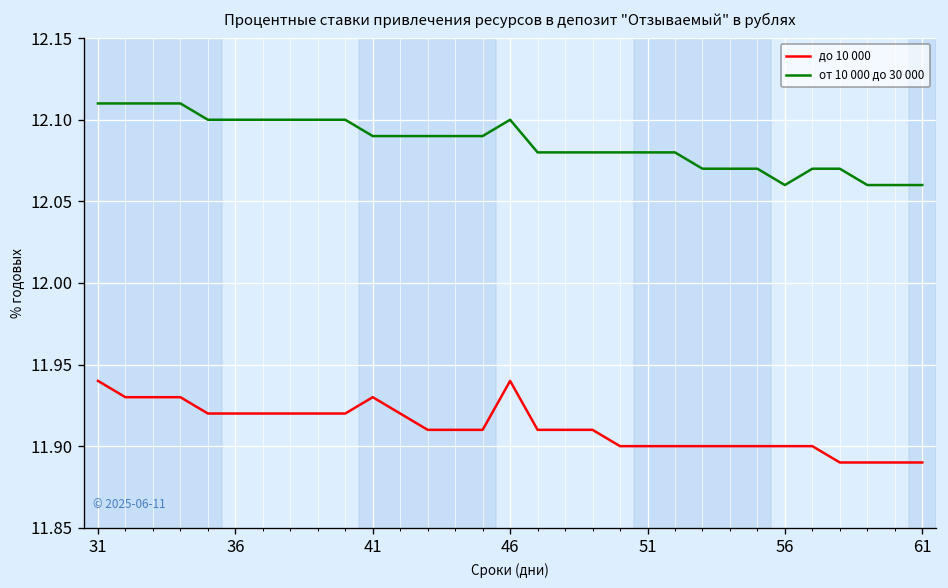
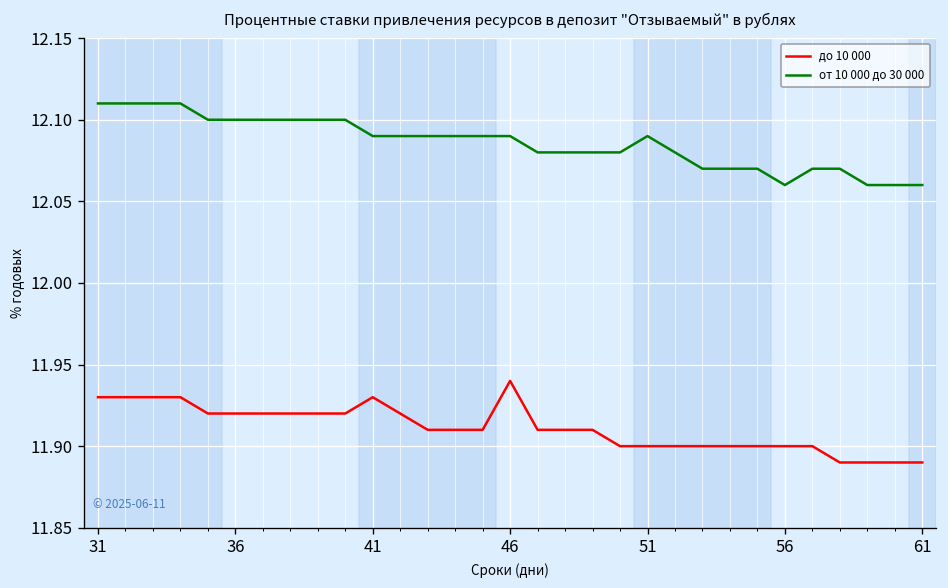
до 10 000, 31: 11.94 -> 11.93
от 10 000 до 30 000, 46: 12.10 -> 12.09
от 10 000 до 30 000, 51: 12.08 -> 12.09
